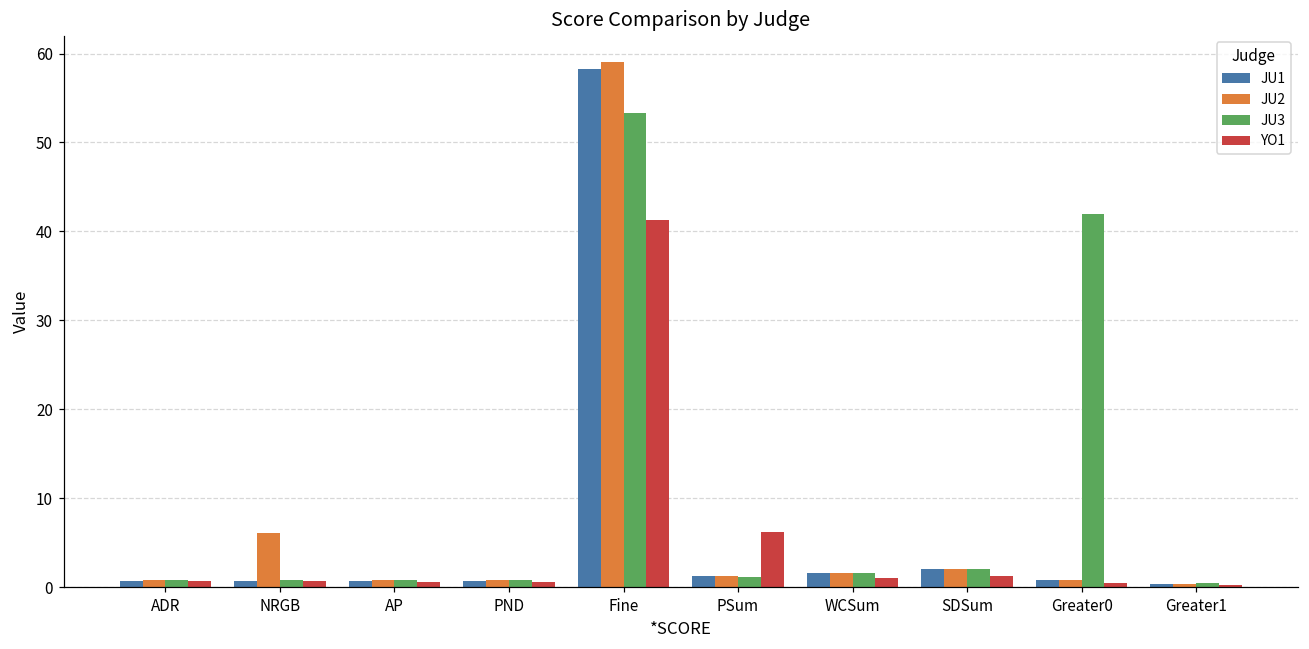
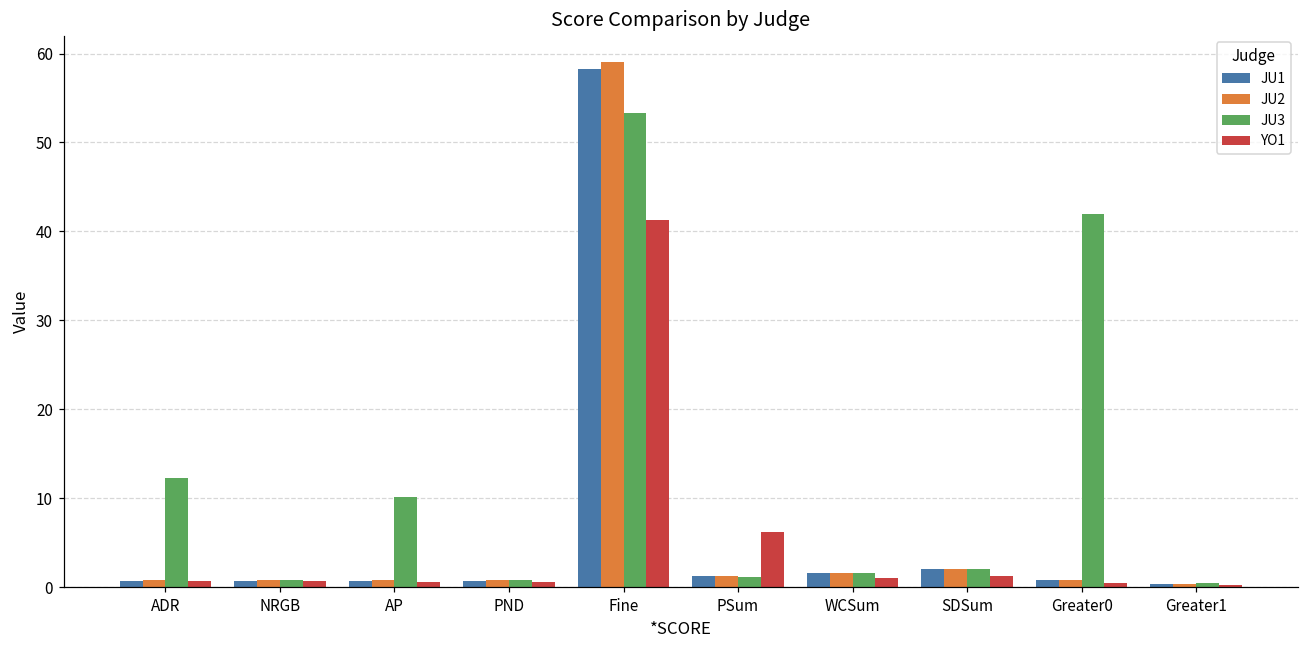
JU3, ADR: 1 -> 12
JU2, NRGB: 6 -> 1
JU3, AP: 1 -> 10
